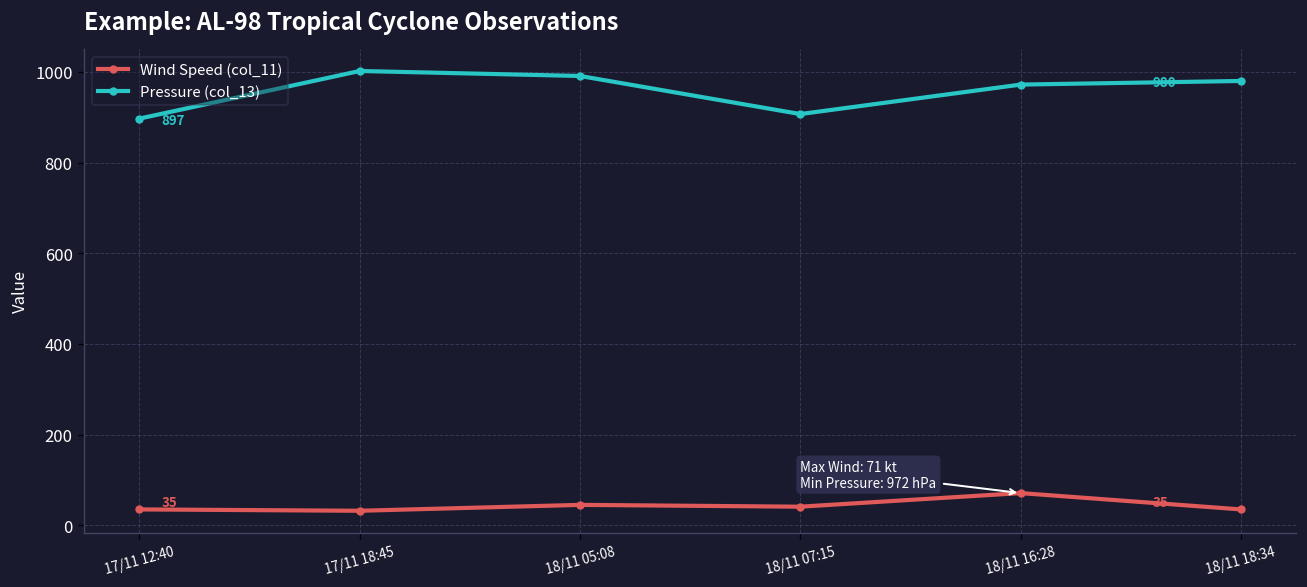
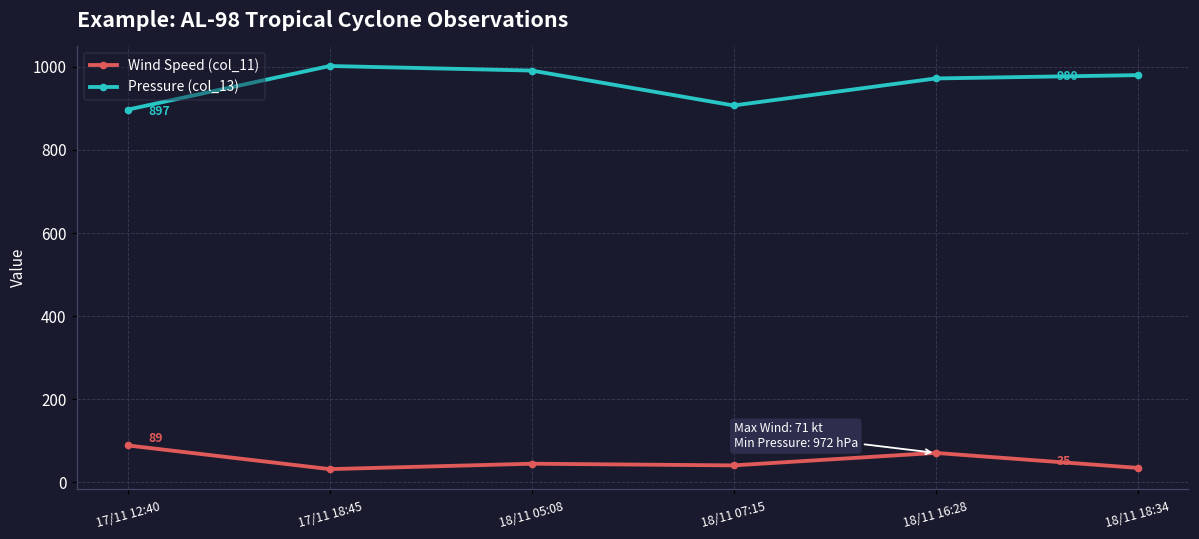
Wind Speed (col_11), 17/11 12:40: 35 -> 89
